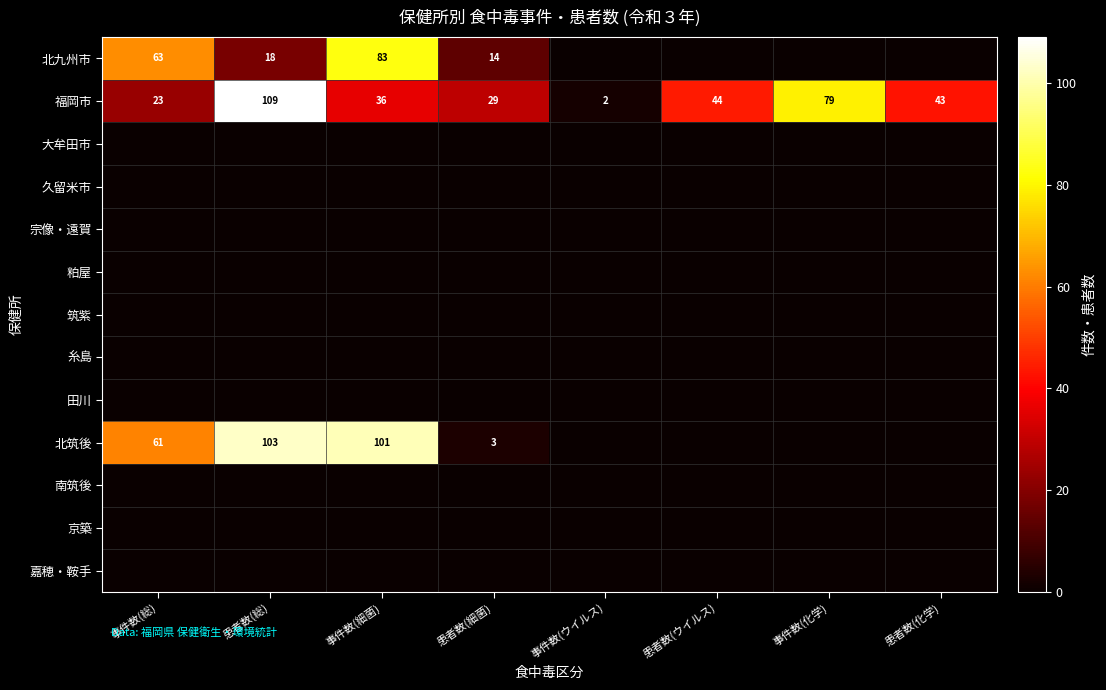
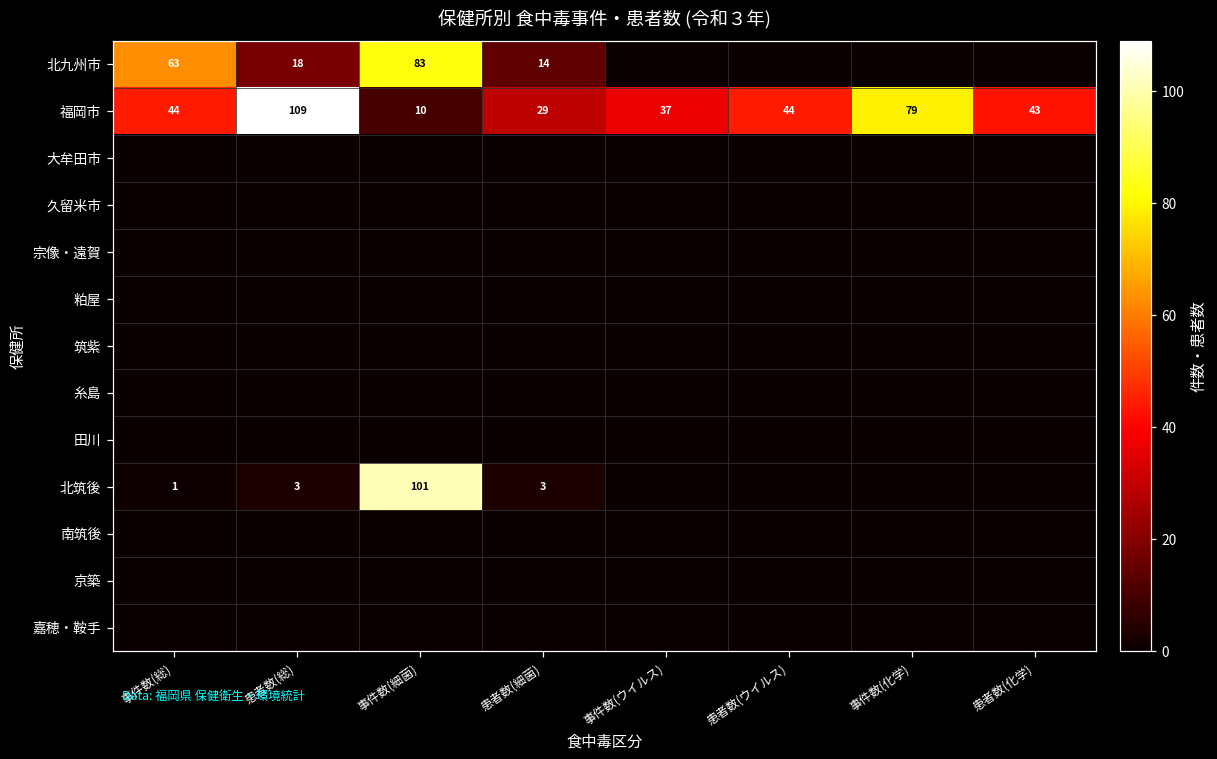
福岡市, 事件数(総): 23 -> 44
福岡市, 事件数(細菌): 36 -> 10
福岡市, 事件数(ウイルス): 2 -> 37
北筑後, 事件数(総): 61 -> 1
北筑後, 患者数(総): 103 -> 3
